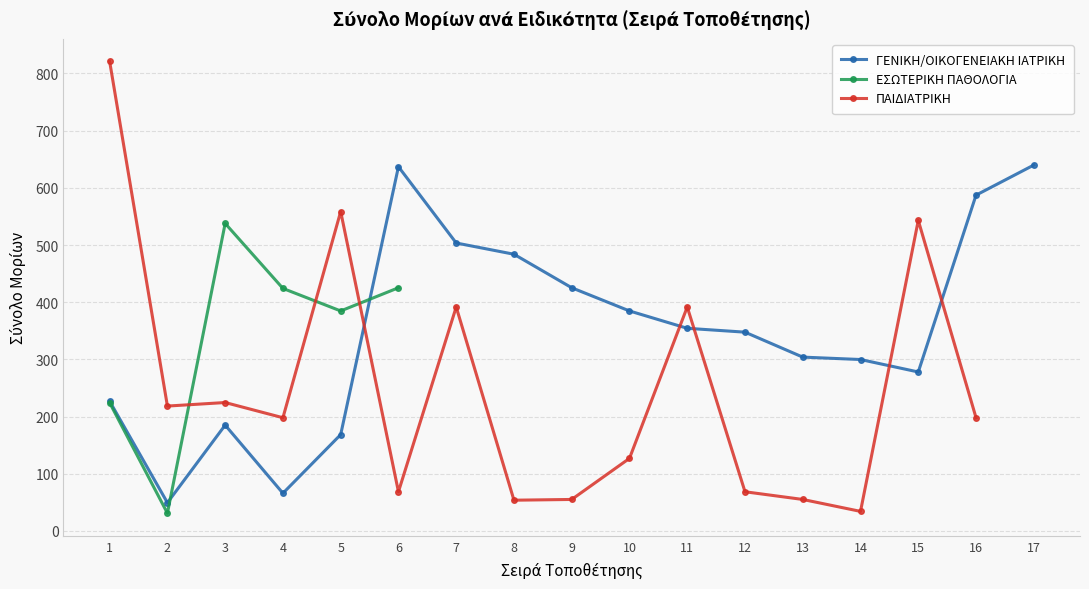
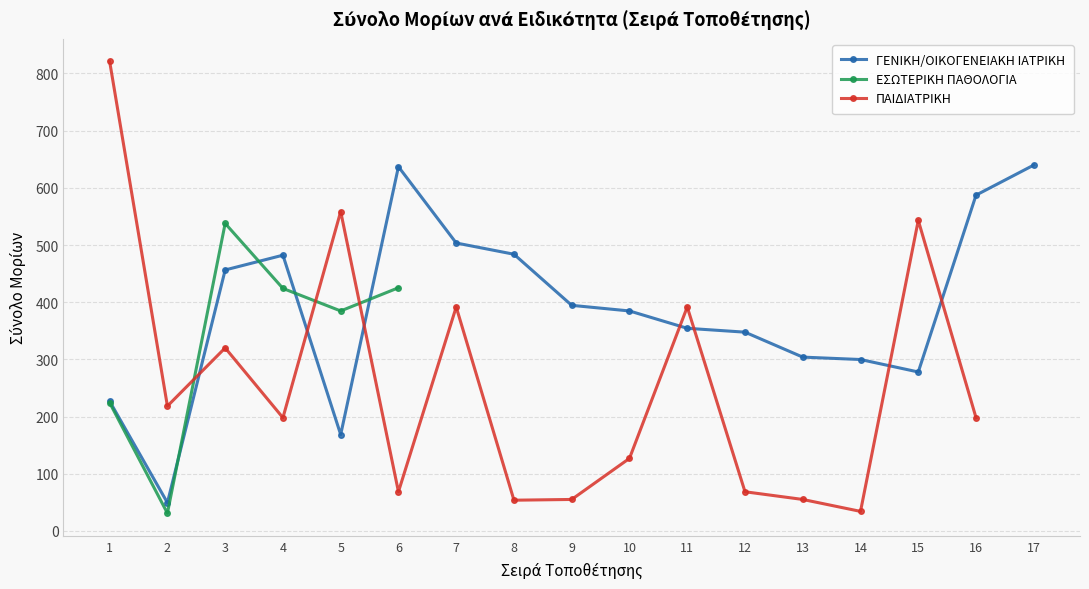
ΓΕΝΙΚΗ/ΟΙΚΟΓΕΝΕΙΑΚΗ ΙΑΤΡΙΚΗ, 3: 190 -> 460
ΠΑΙΔΙΑΤΡΙΚΗ, 3: 220 -> 320
ΓΕΝΙΚΗ/ΟΙΚΟΓΕΝΕΙΑΚΗ ΙΑΤΡΙΚΗ, 4: 70 -> 480
ΓΕΝΙΚΗ/ΟΙΚΟΓΕΝΕΙΑΚΗ ΙΑΤΡΙΚΗ, 9: 430 -> 390
